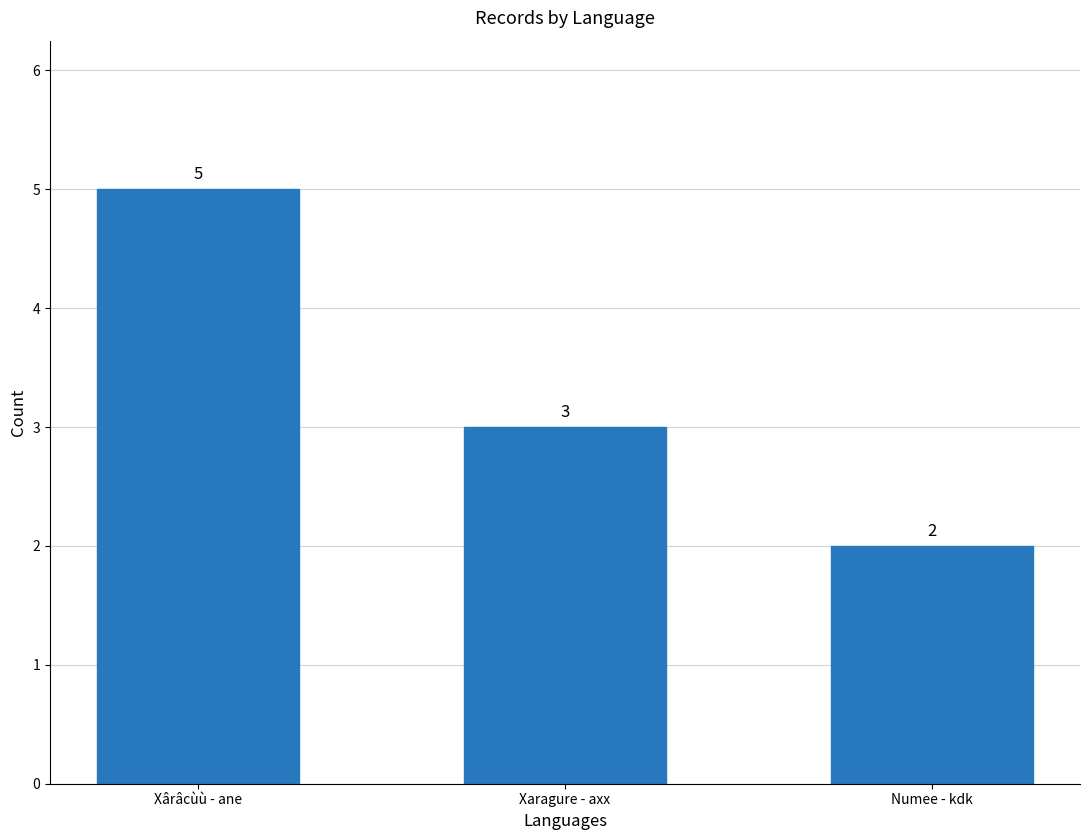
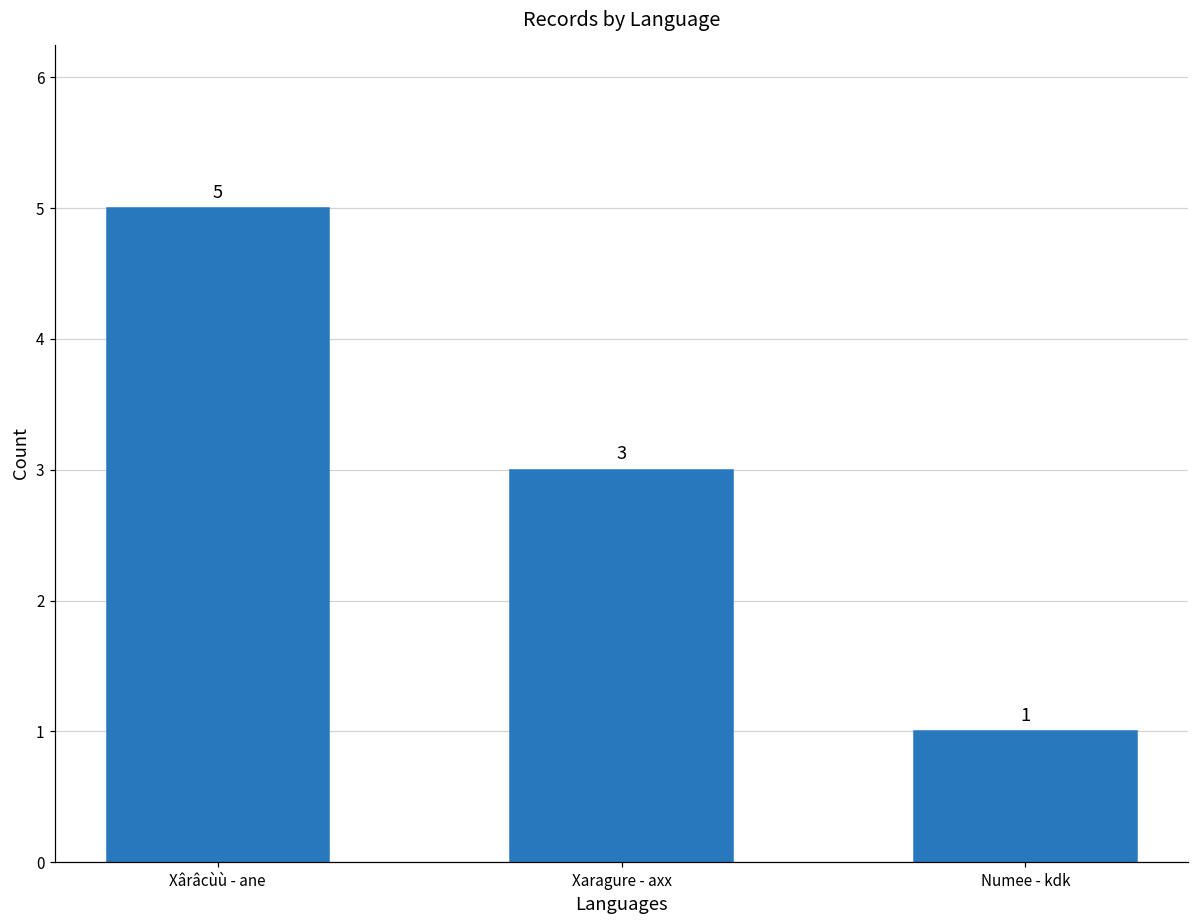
Numee - kdk: 2 -> 1
